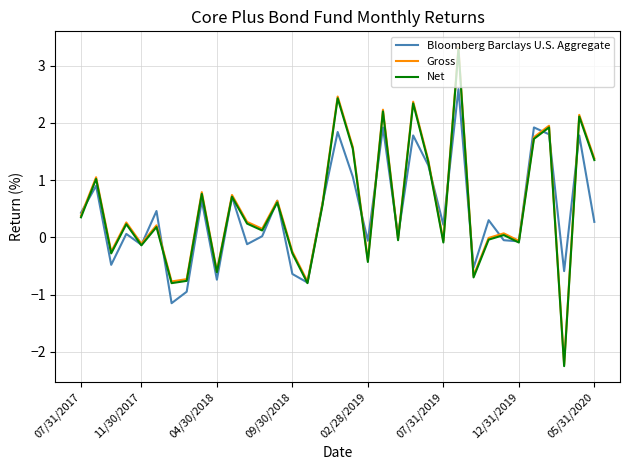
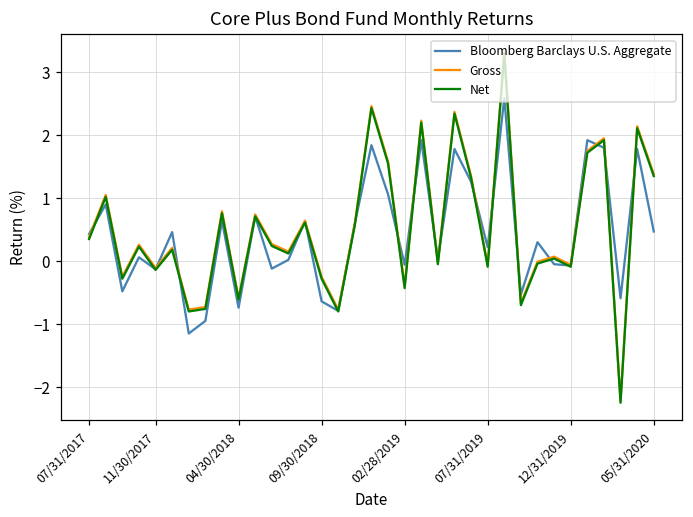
Bloomberg Barclays U.S. Aggregate, 05/31/2020: 0.3 -> 0.5
